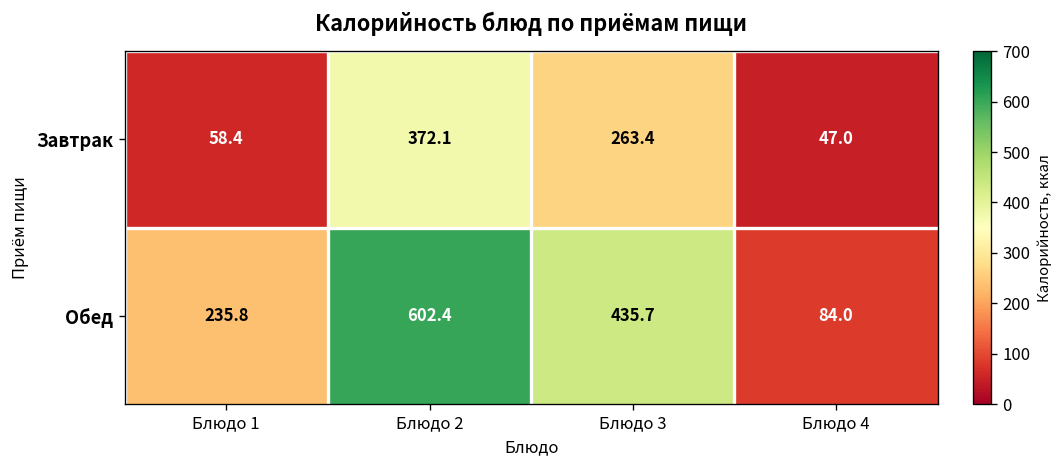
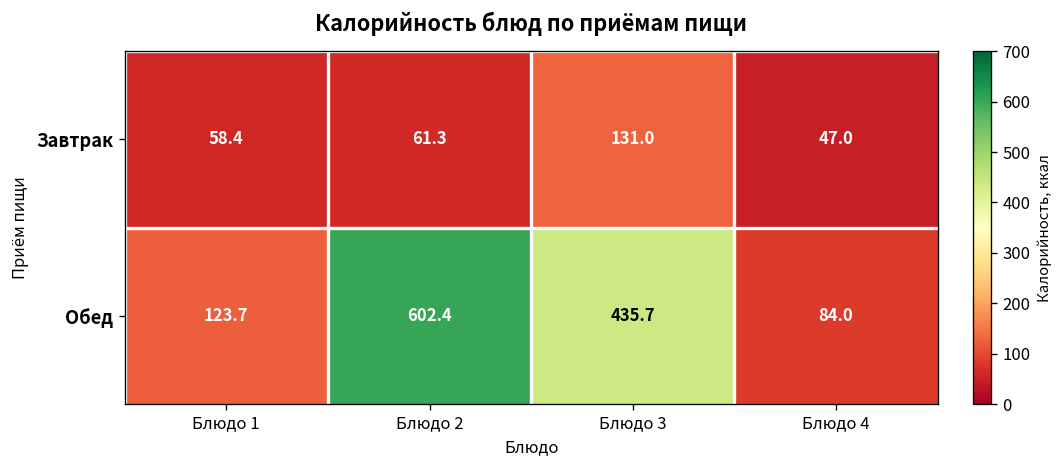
Завтрак, Блюдо 2: 372.1 -> 61.3
Завтрак, Блюдо 3: 263.4 -> 131.0
Обед, Блюдо 1: 235.8 -> 123.7
